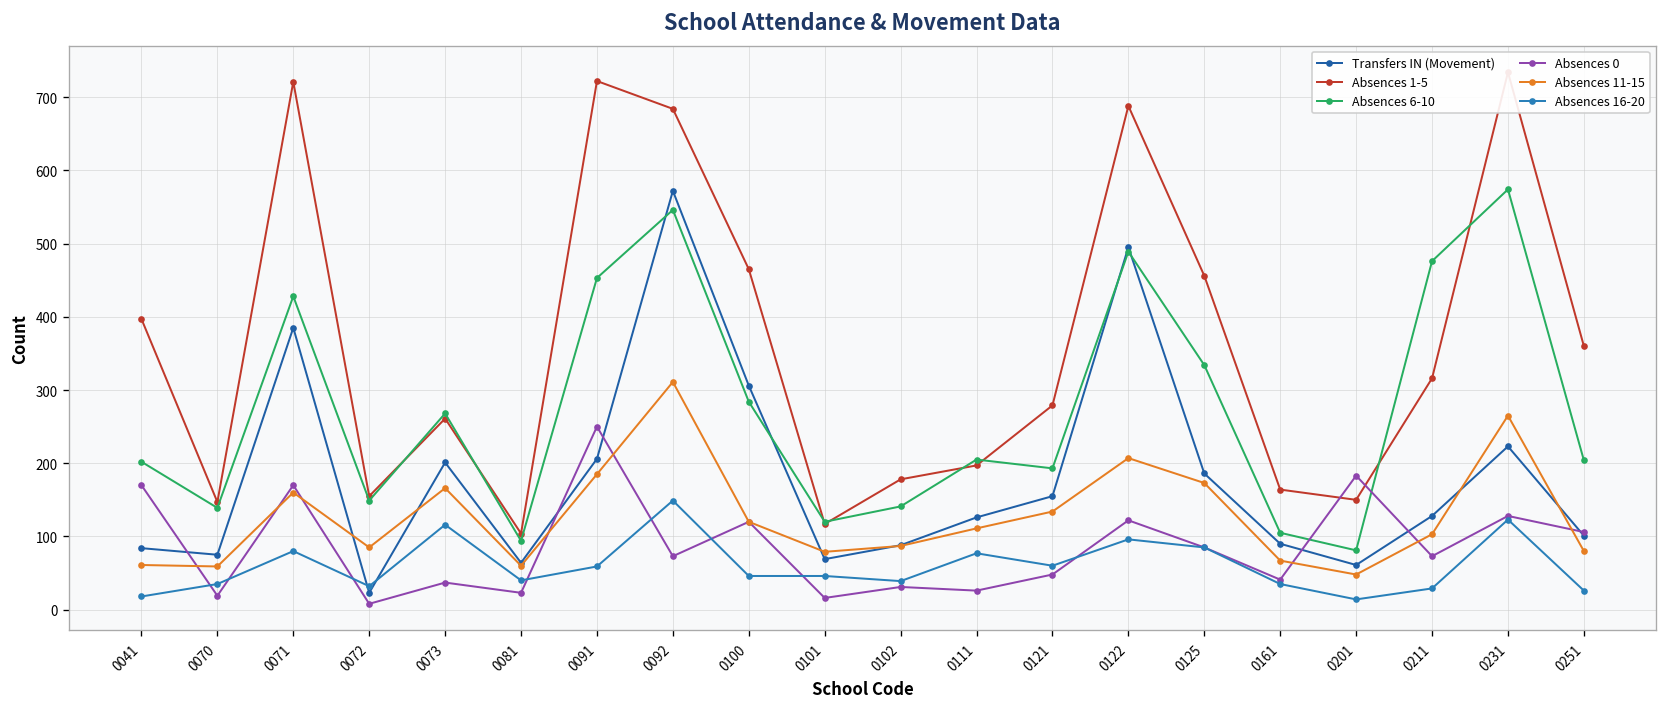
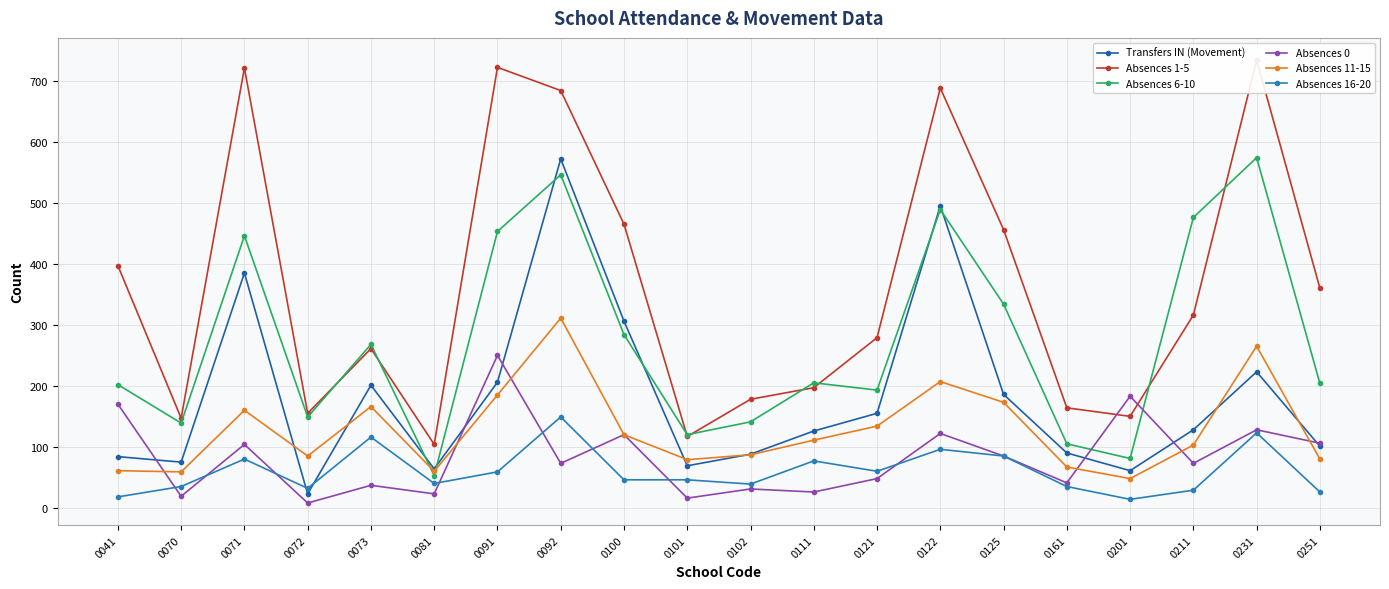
Absences 6-10, 0071: 430 -> 450
Absences 0, 0071: 170 -> 100
Absences 6-10, 0081: 90 -> 50
